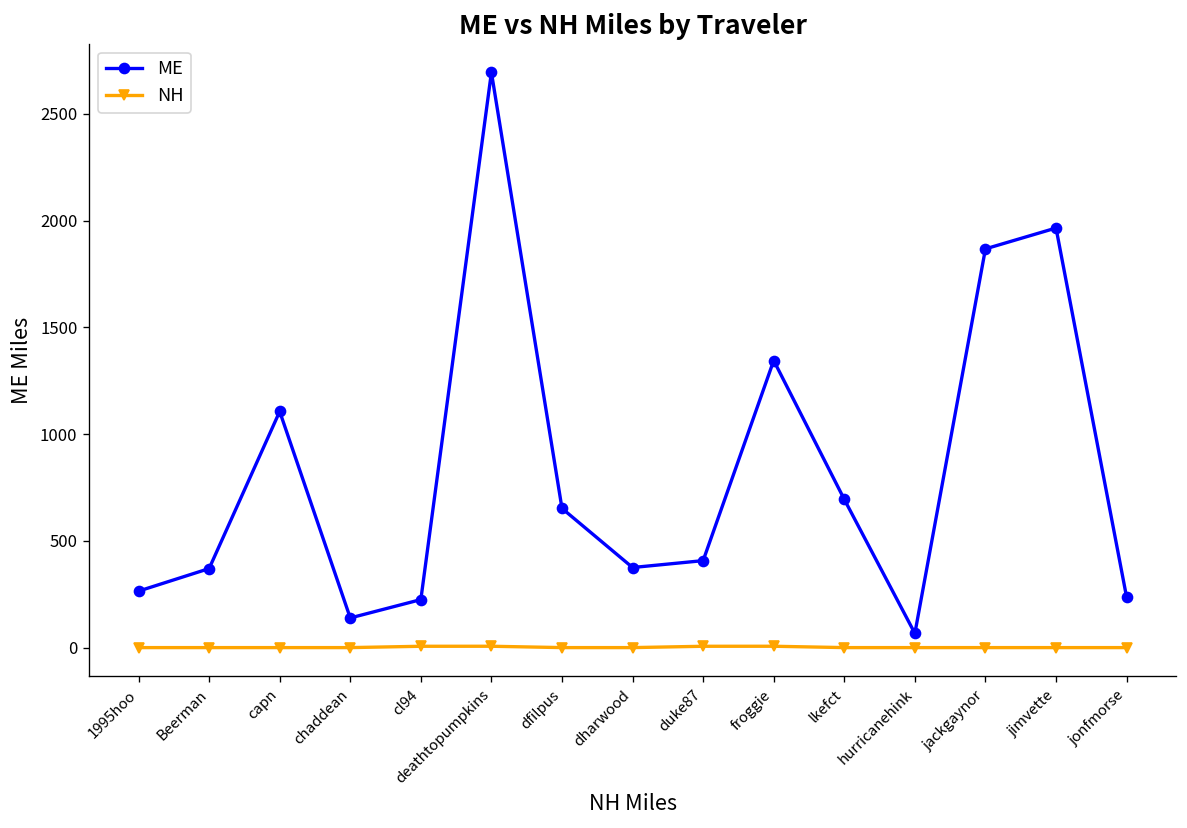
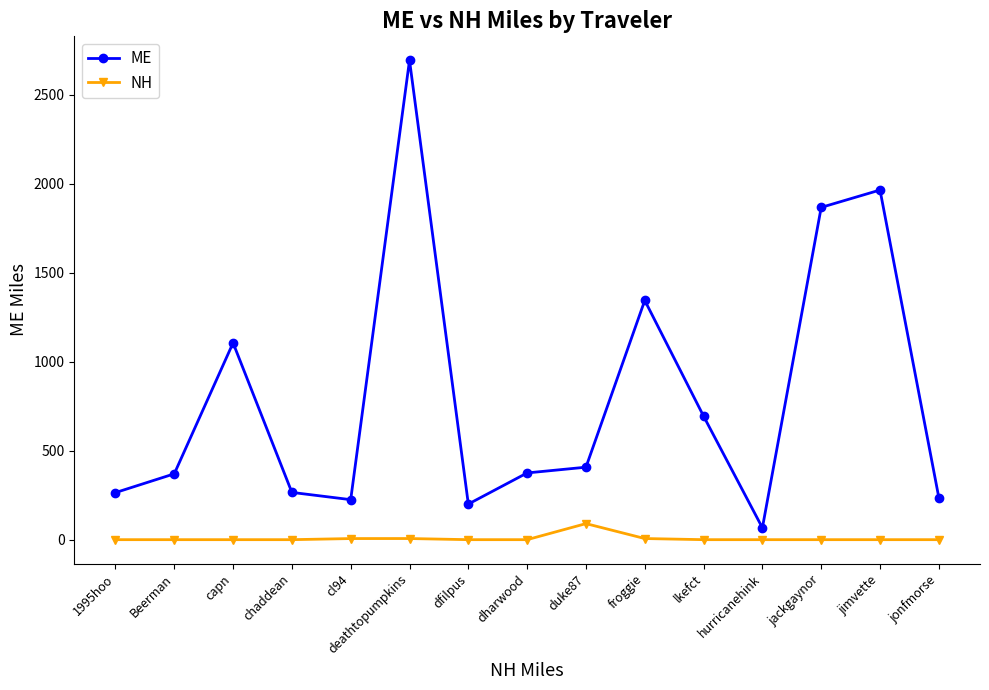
ME, chaddean: 140 -> 270
ME, dfilpus: 650 -> 200
NH, duke87: 10 -> 90
